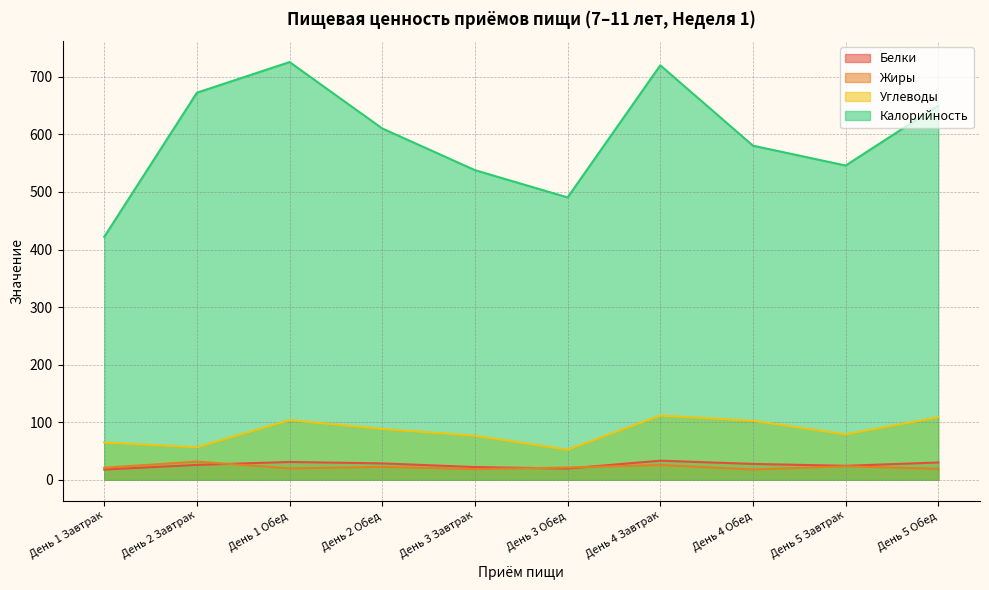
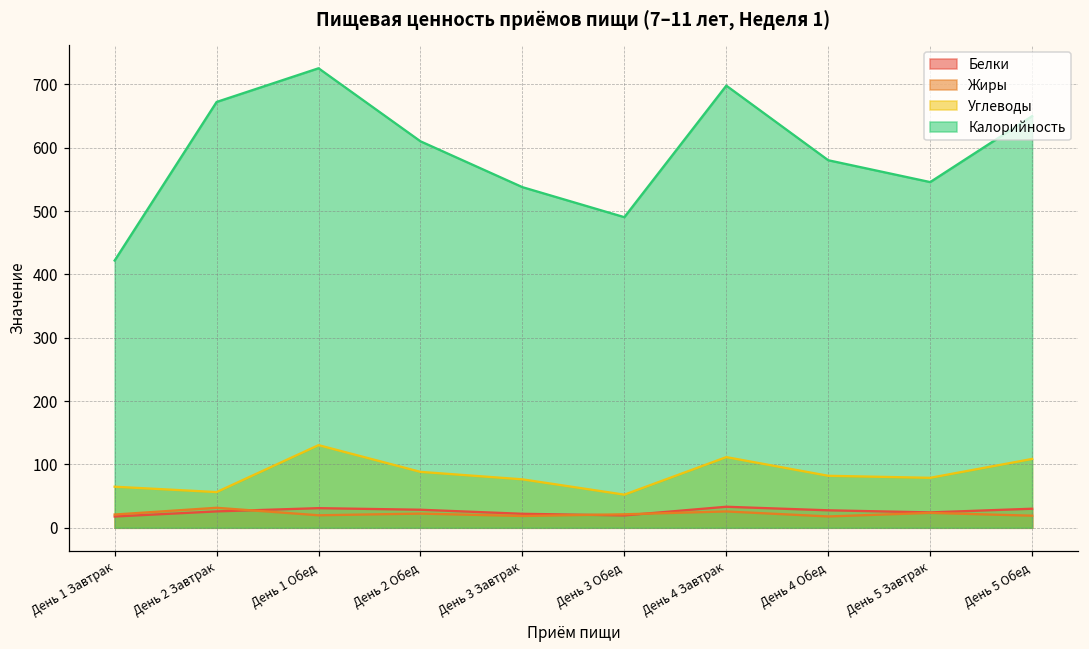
Углеводы, День 1 Обед: 100 -> 130
Калорийность, День 4 Завтрак: 720 -> 700
Углеводы, День 4 Обед: 100 -> 80
